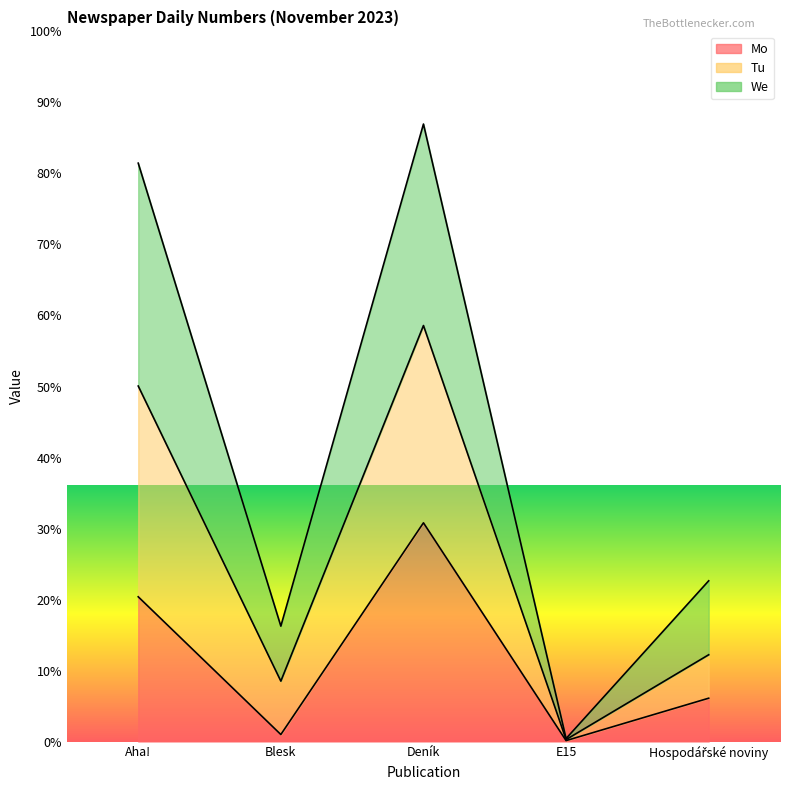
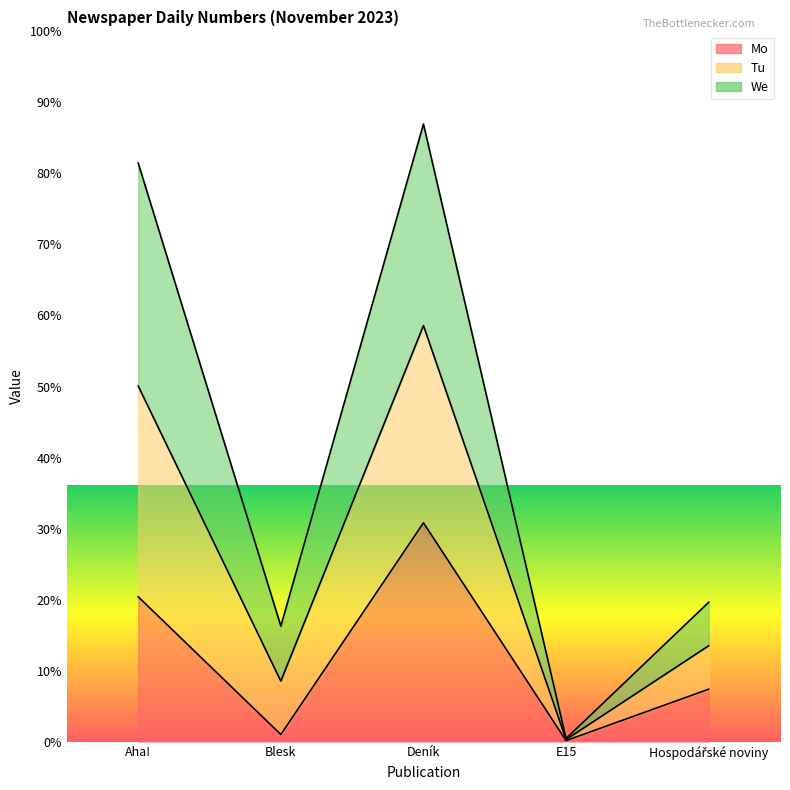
Mo, Hospodářské noviny: 6% -> 7%
We, Hospodářské noviny: 10% -> 6%
